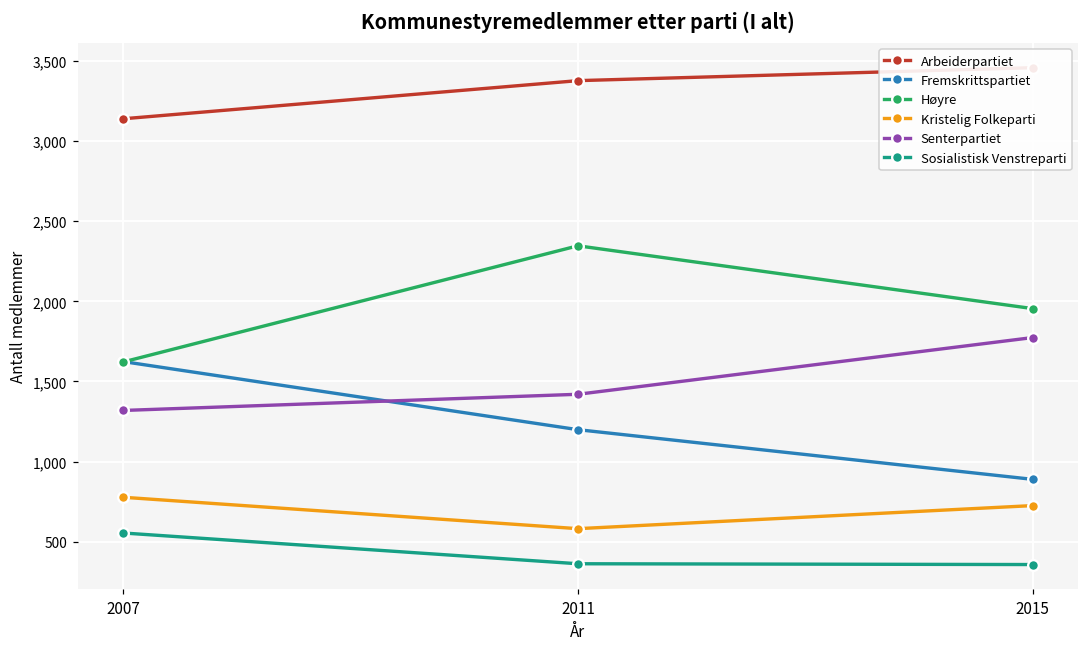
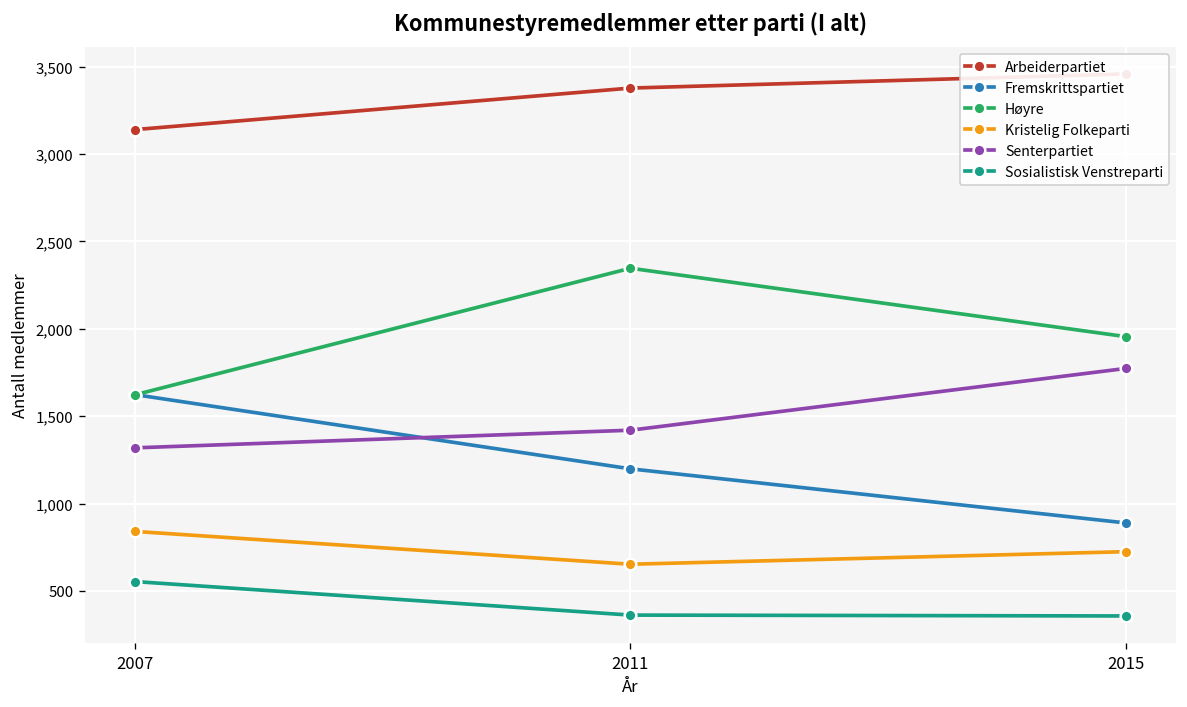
Kristelig Folkeparti, 2007: 780 -> 840
Kristelig Folkeparti, 2011: 580 -> 650
